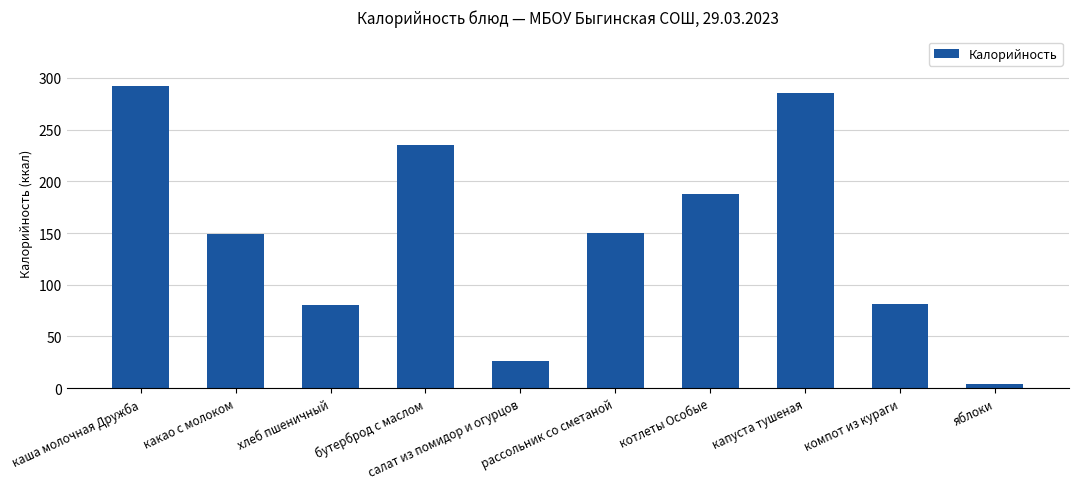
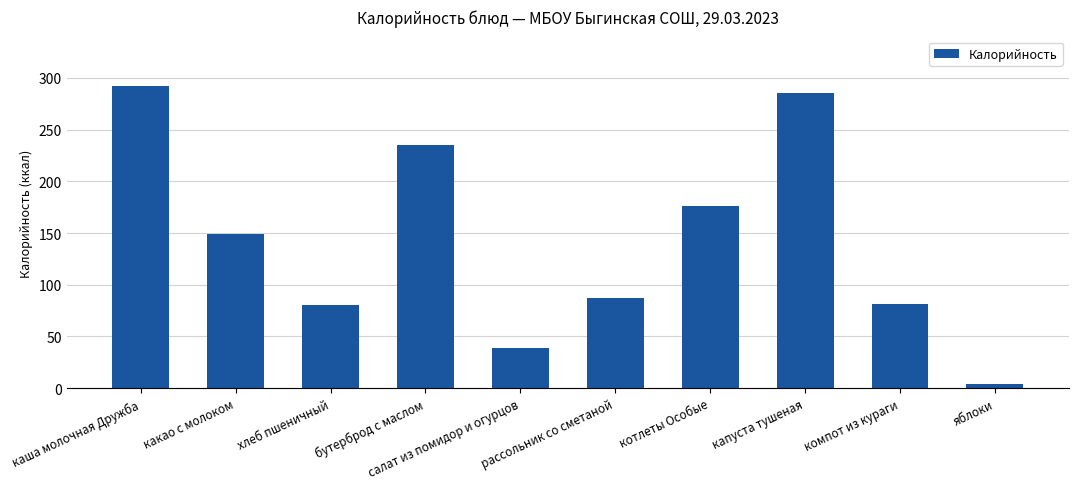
салат из помидор и огурцов: 27 -> 39
рассольник со сметаной: 150 -> 87
котлеты Особые: 188 -> 176
